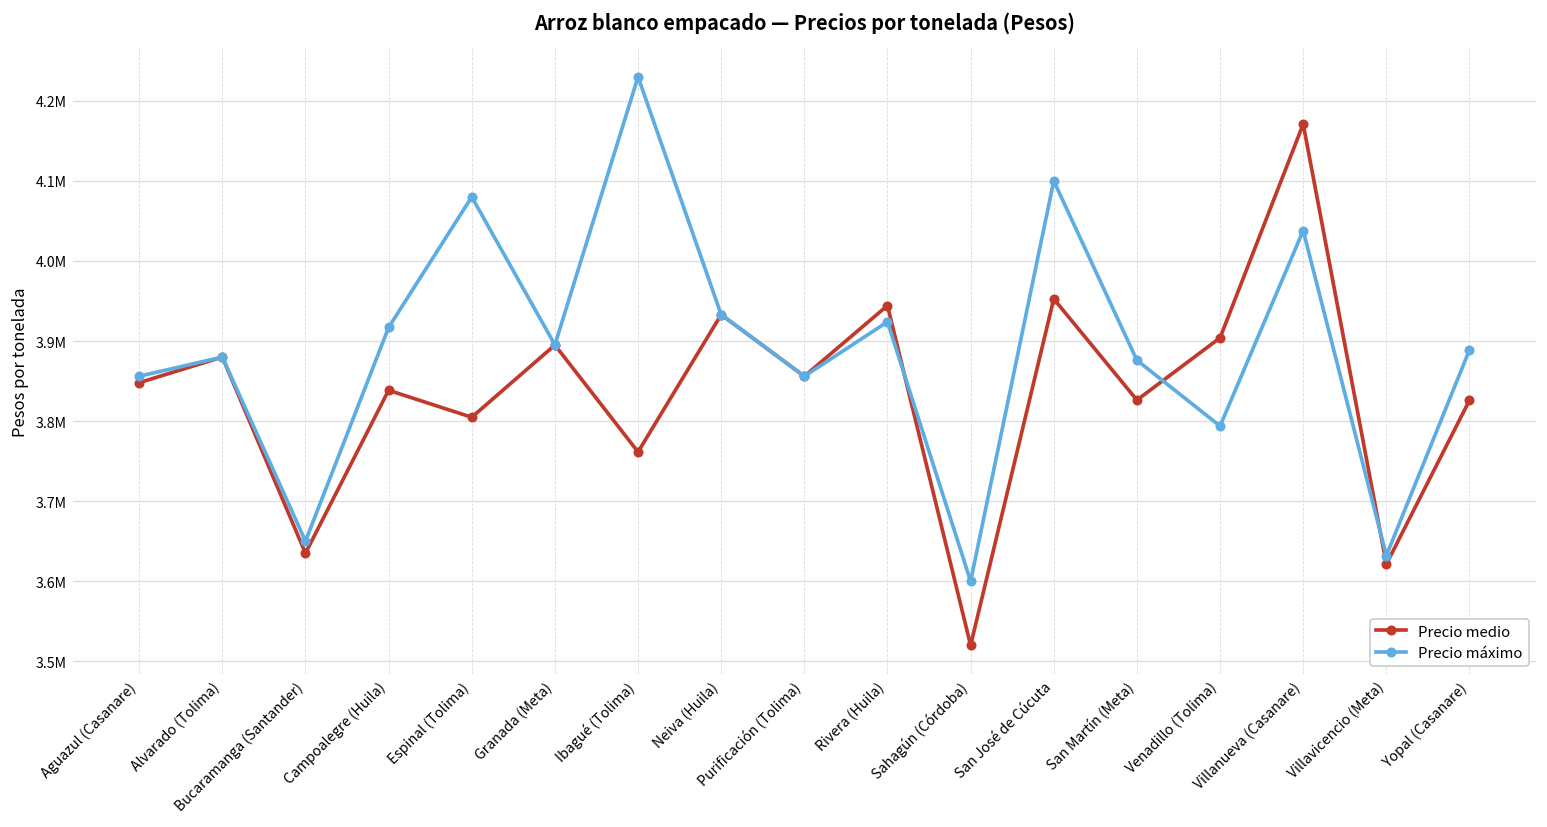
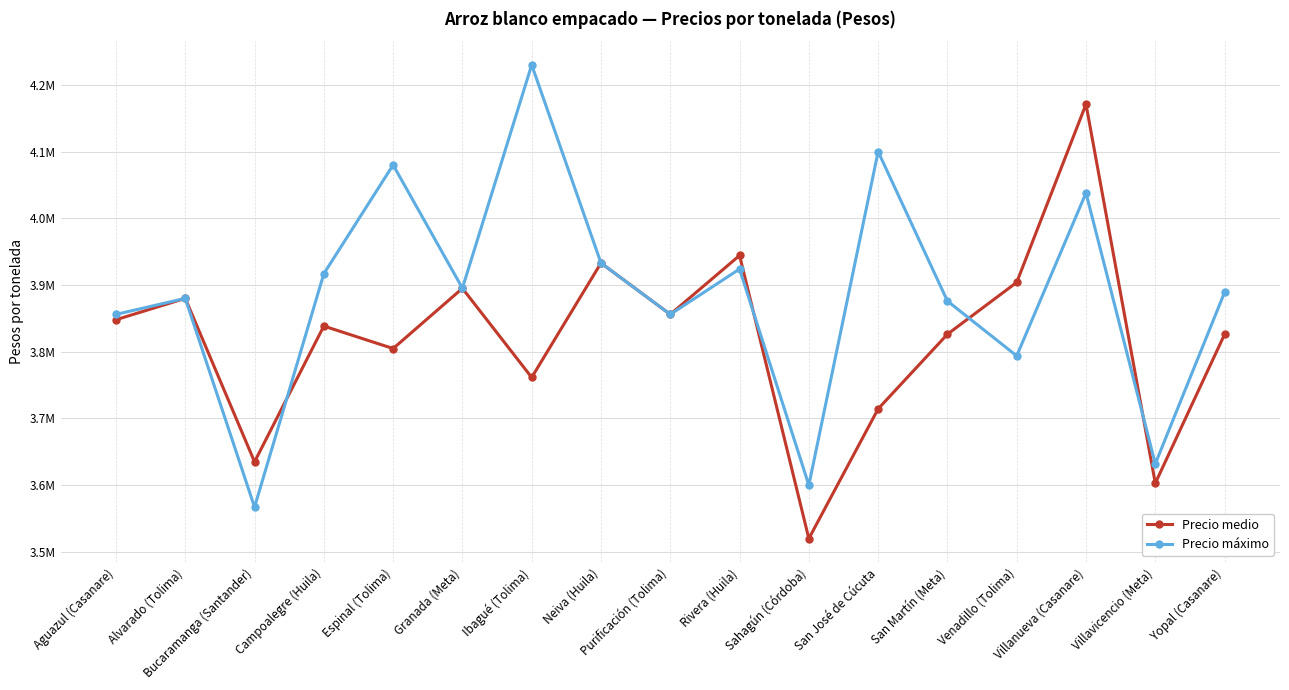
Precio máximo, Bucaramanga (Santander): 3650000 -> 3570000
Precio medio, San José de Cúcuta: 3950000 -> 3710000
Precio medio, Villavicencio (Meta): 3620000 -> 3600000
